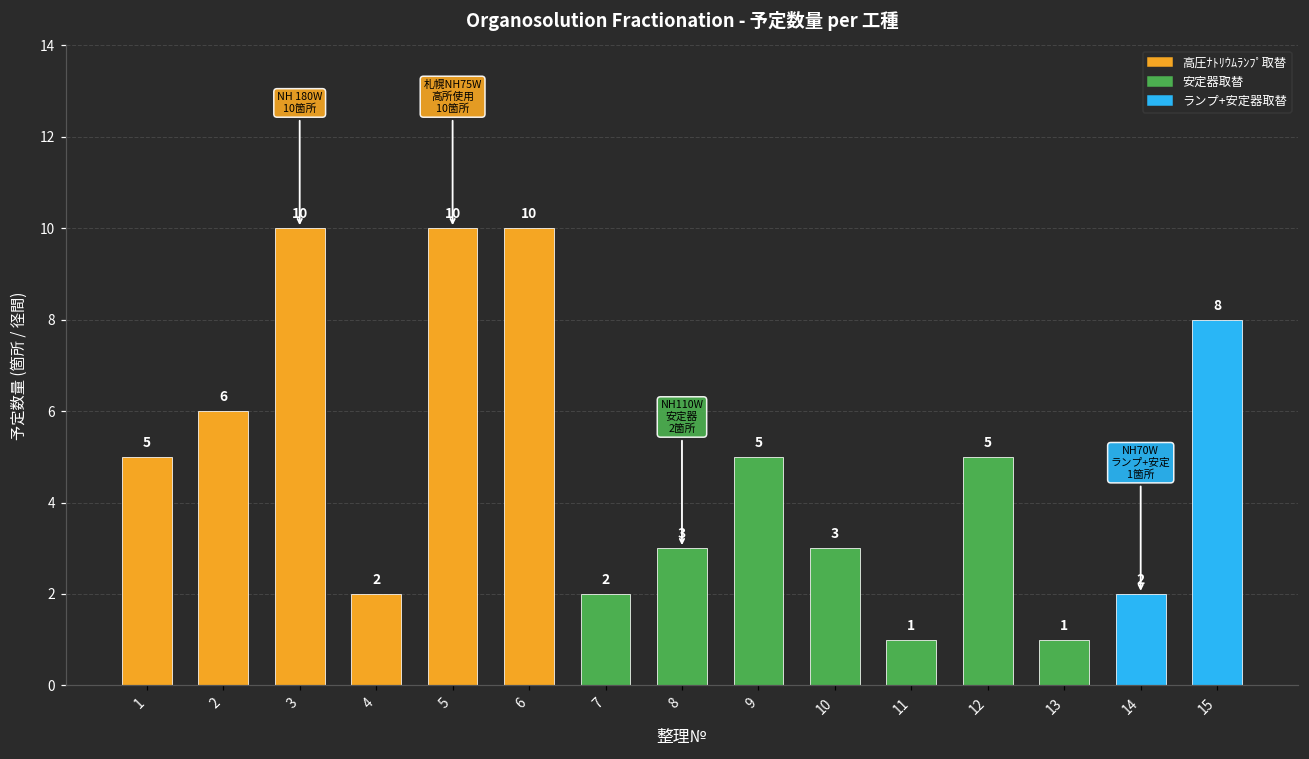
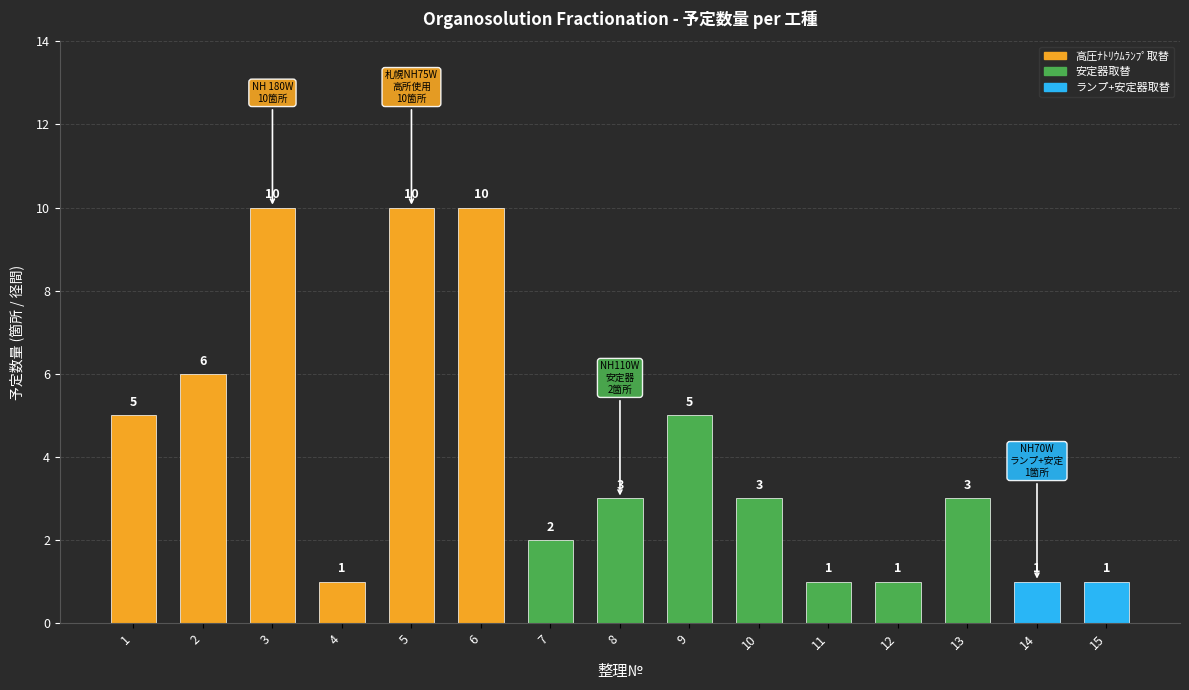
4: 2 -> 1
12: 5 -> 1
13: 1 -> 3
14: 2 -> 1
15: 8 -> 1
